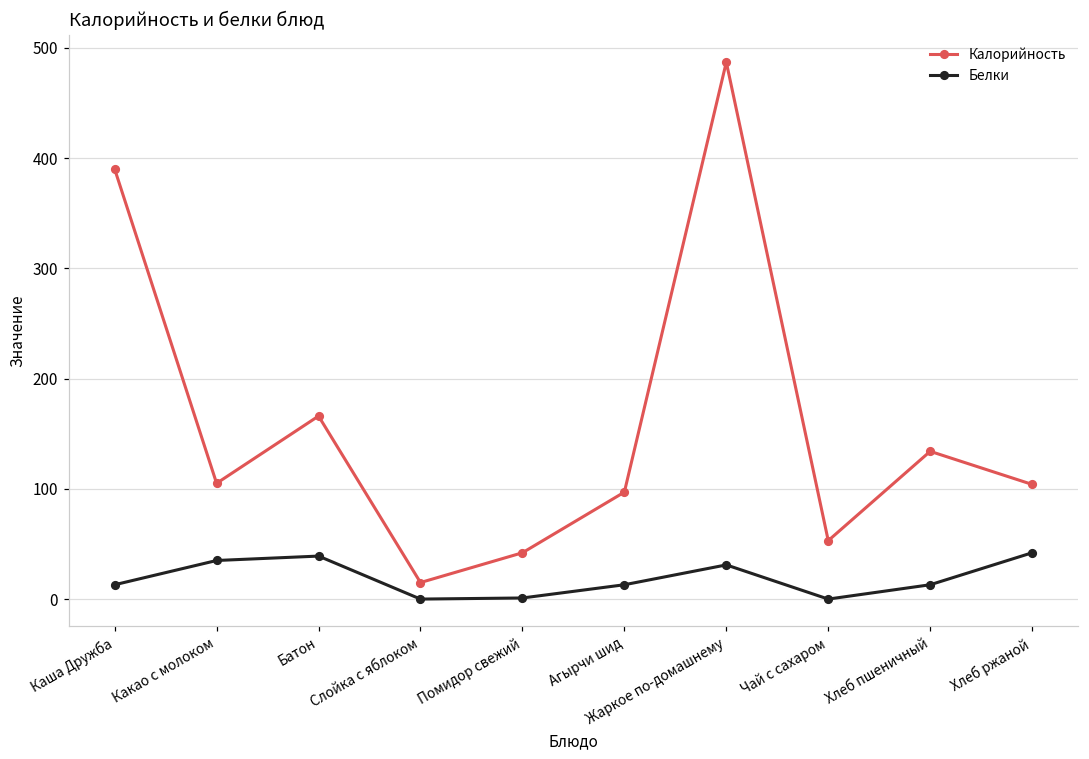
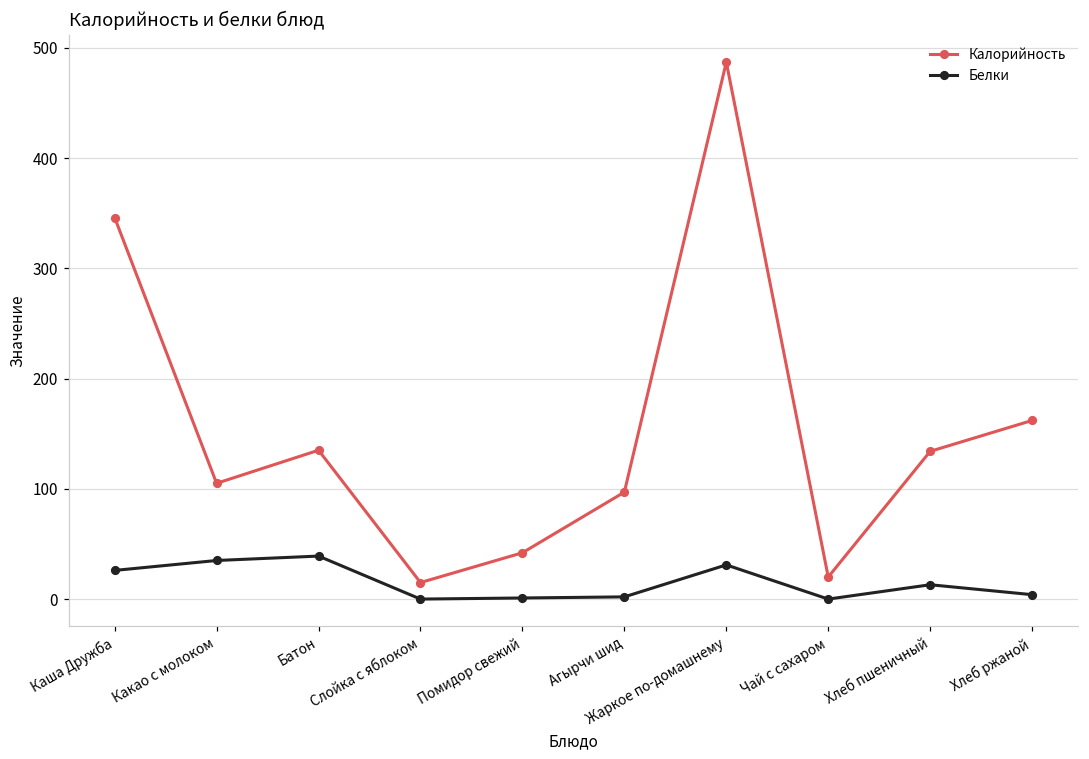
Калорийность, Каша Дружба: 390 -> 346
Белки, Каша Дружба: 13 -> 26
Калорийность, Батон: 166 -> 135
Белки, Агырчи шид: 13 -> 2
Калорийность, Чай с сахаром: 53 -> 20
Калорийность, Хлеб ржаной: 104 -> 162
Белки, Хлеб ржаной: 42 -> 4
